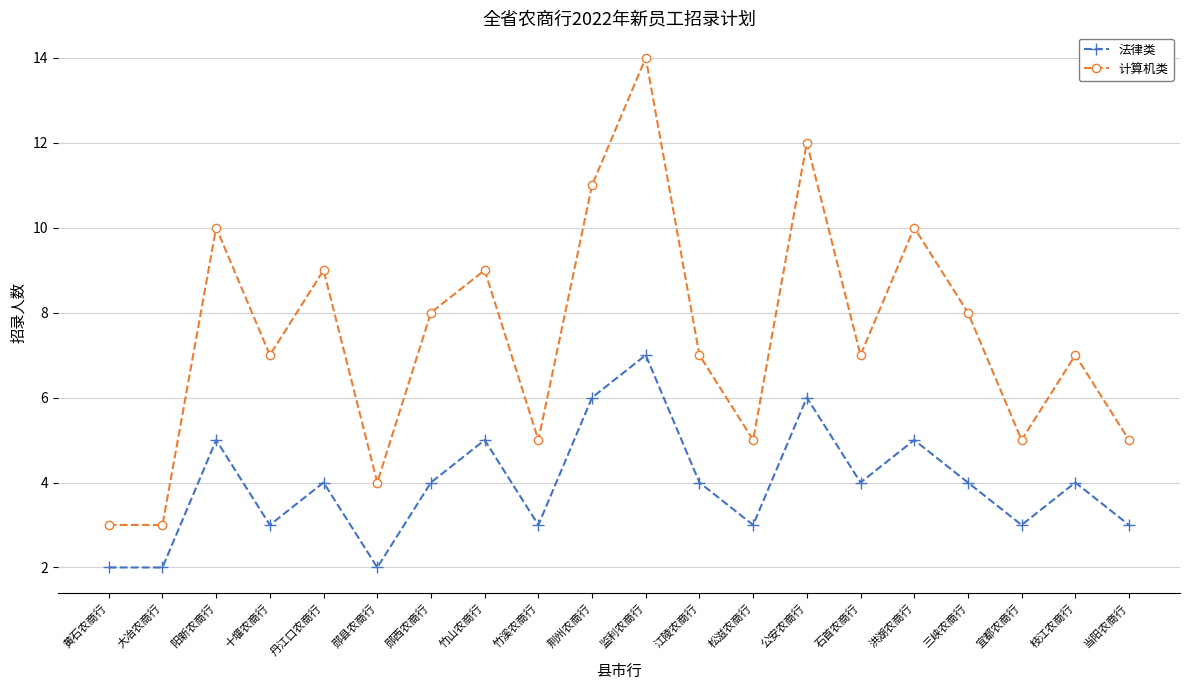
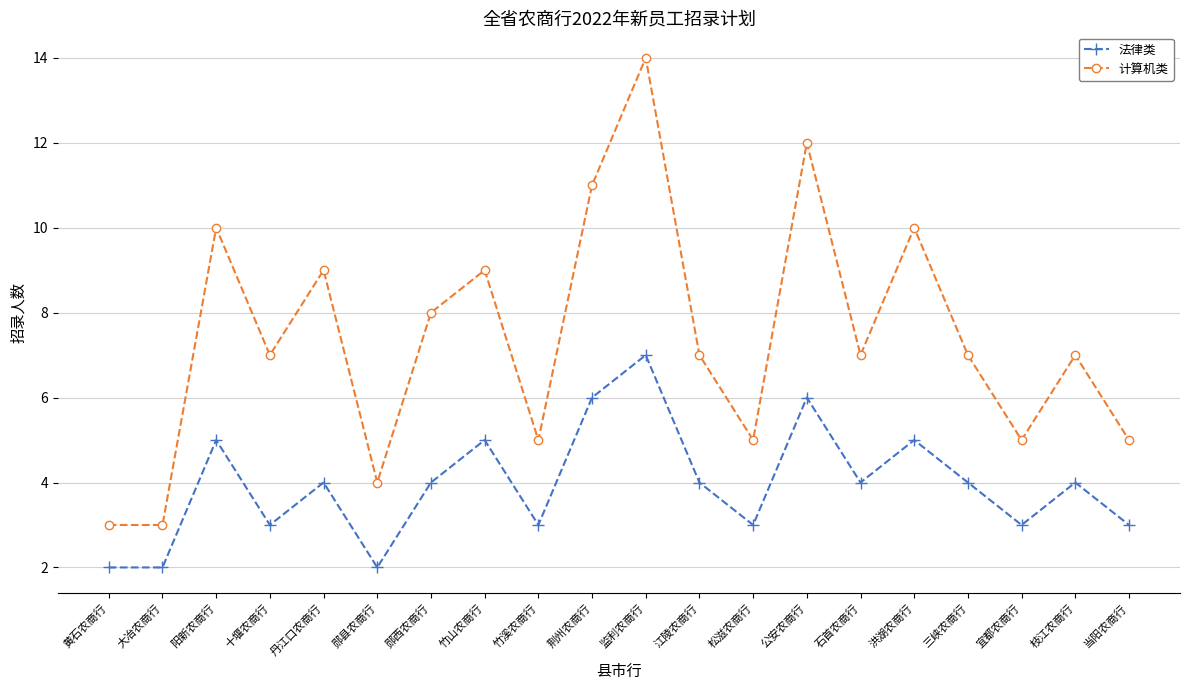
计算机类, 三峡农商行: 8 -> 7
